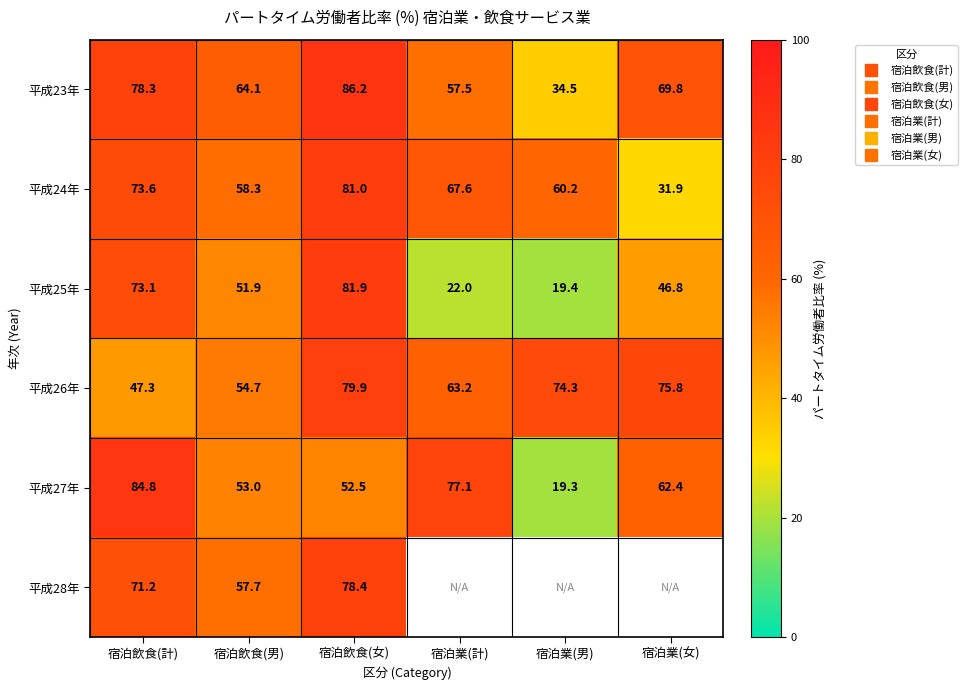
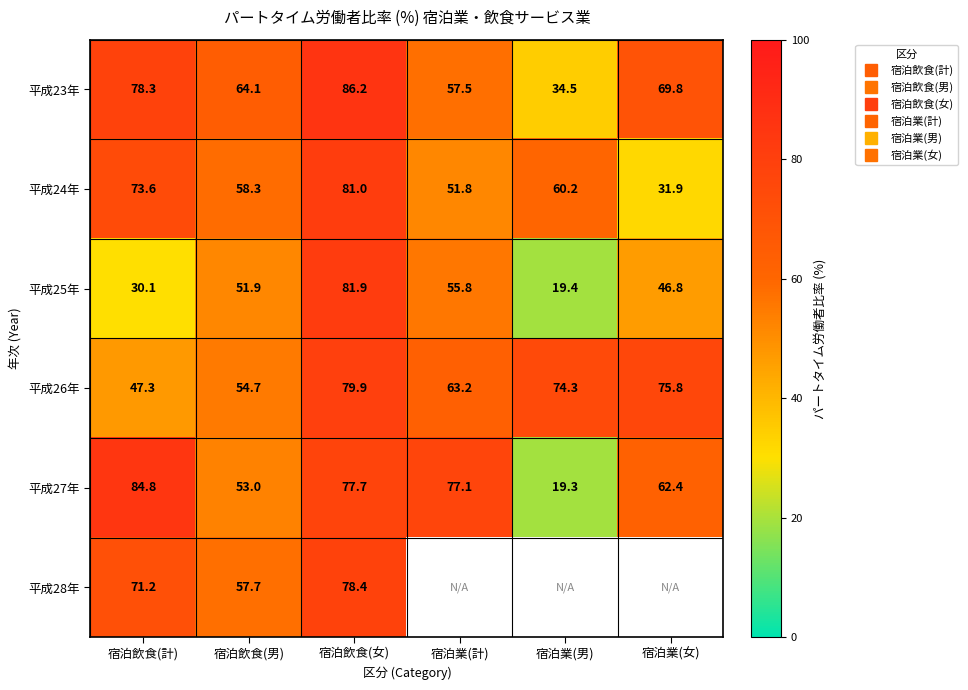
平成24年, 宿泊業(計): 67.6 -> 51.8
平成25年, 宿泊飲食(計): 73.1 -> 30.1
平成25年, 宿泊業(計): 22.0 -> 55.8
平成27年, 宿泊飲食(女): 52.5 -> 77.7
